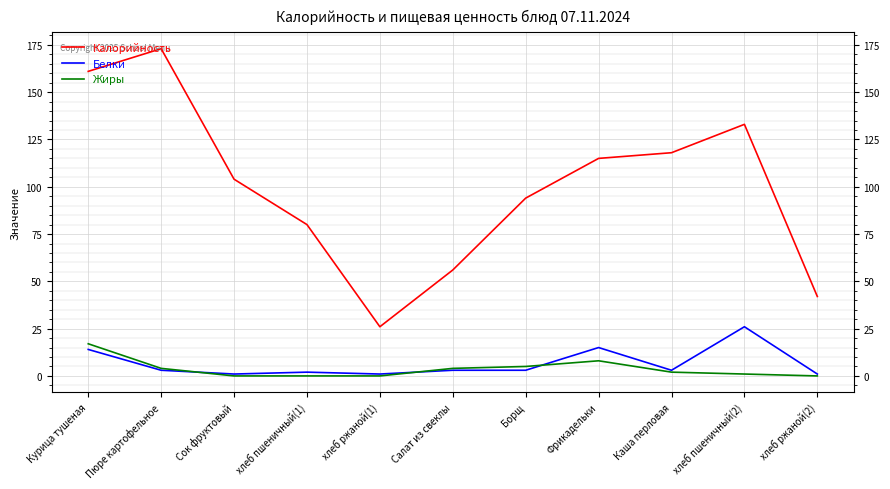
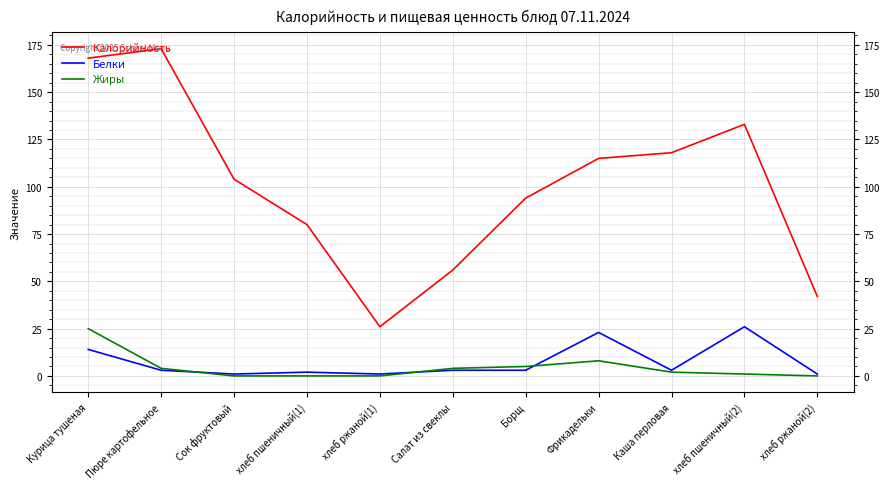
Калорийность, Курица тушеная: 161 -> 168
Жиры, Курица тушеная: 17 -> 25
Белки, Фрикадельки: 15 -> 23
